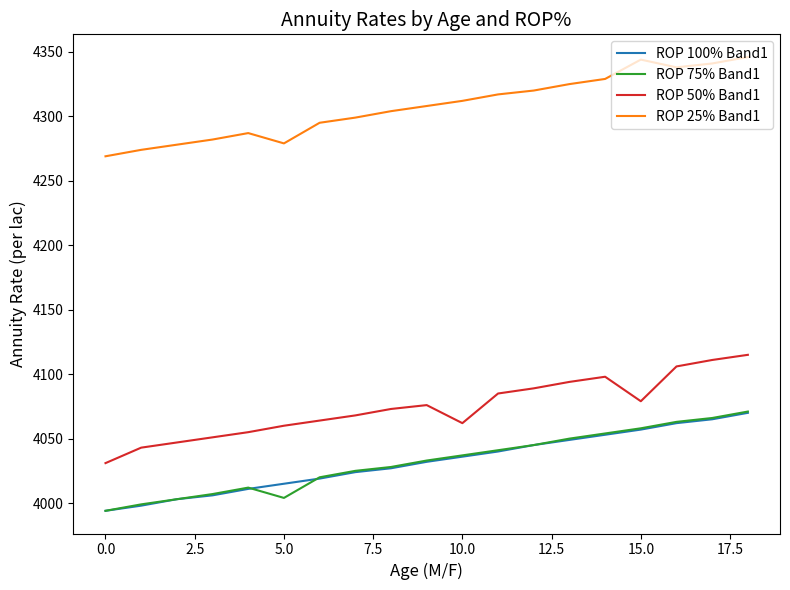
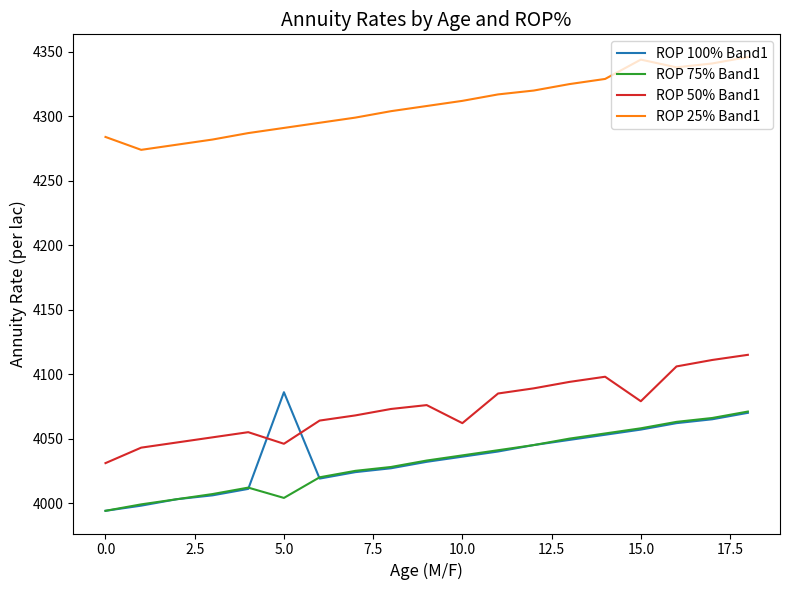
ROP 25% Band1, 0.0: 4269 -> 4284
ROP 100% Band1, 5.0: 4015 -> 4086
ROP 50% Band1, 5.0: 4060 -> 4046
ROP 25% Band1, 5.0: 4279 -> 4291
